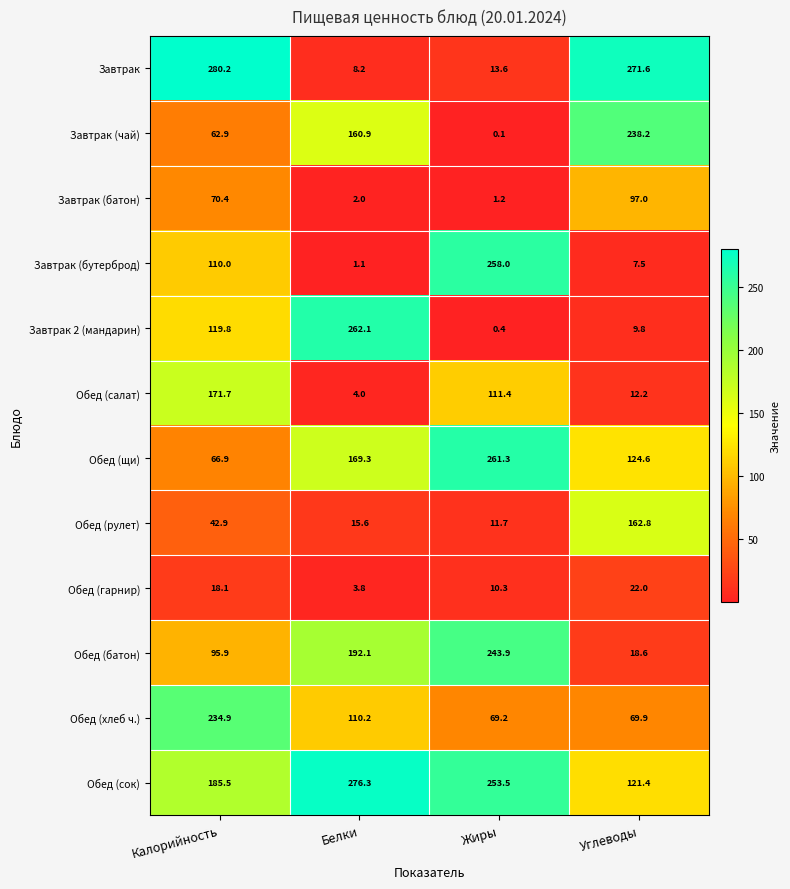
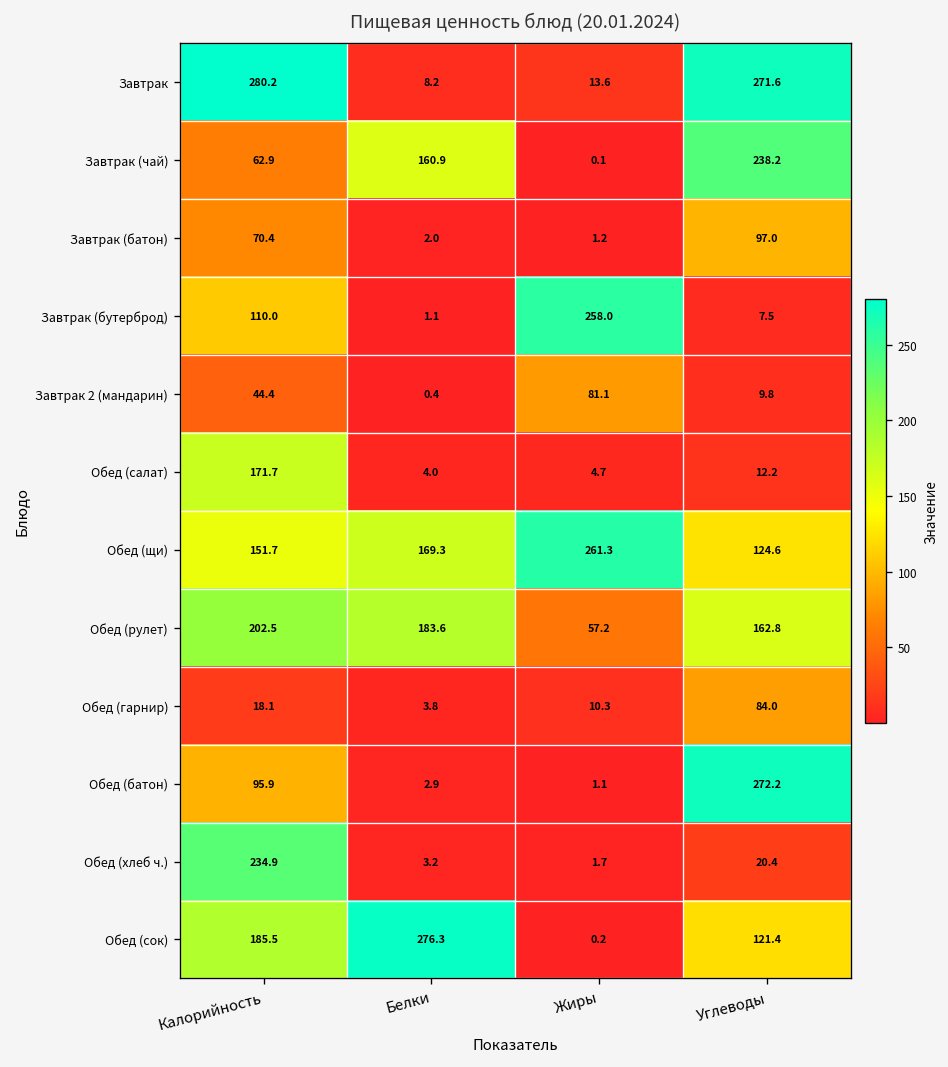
Завтрак 2 (мандарин), Калорийность: 119.8 -> 44.4
Завтрак 2 (мандарин), Белки: 262.1 -> 0.4
Завтрак 2 (мандарин), Жиры: 0.4 -> 81.1
Обед (салат), Жиры: 111.4 -> 4.7
Обед (щи), Калорийность: 66.9 -> 151.7
Обед (рулет), Калорийность: 42.9 -> 202.5
Обед (рулет), Белки: 15.6 -> 183.6
Обед (рулет), Жиры: 11.7 -> 57.2
Обед (гарнир), Углеводы: 22.0 -> 84.0
Обед (батон), Белки: 192.1 -> 2.9
Обед (батон), Жиры: 243.9 -> 1.1
Обед (батон), Углеводы: 18.6 -> 272.2
Обед (хлеб ч.), Белки: 110.2 -> 3.2
Обед (хлеб ч.), Жиры: 69.2 -> 1.7
Обед (хлеб ч.), Углеводы: 69.9 -> 20.4
Обед (сок), Жиры: 253.5 -> 0.2
